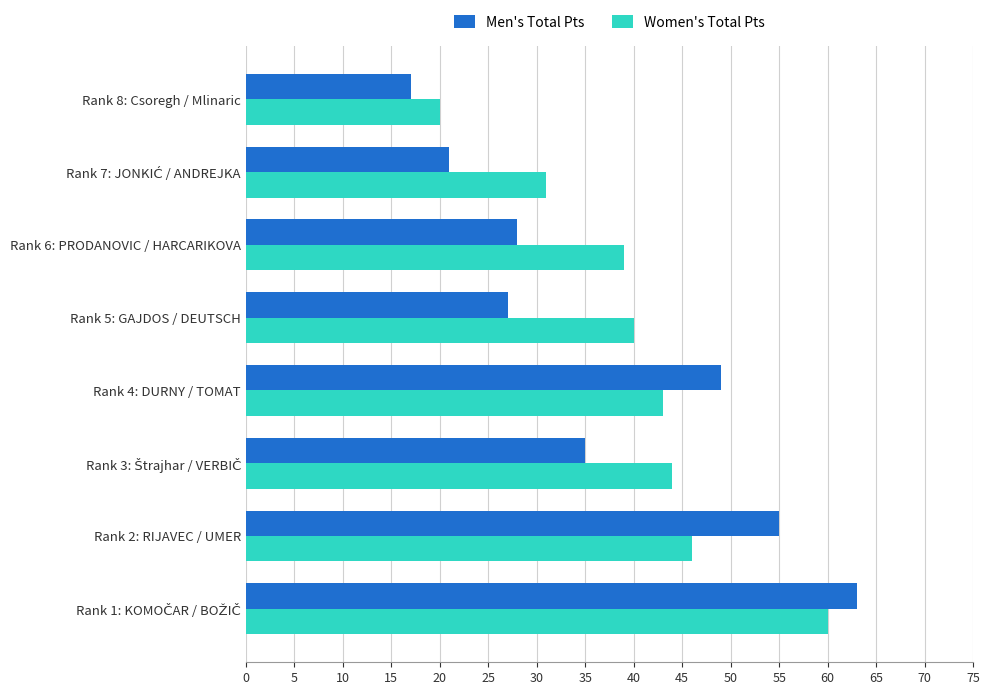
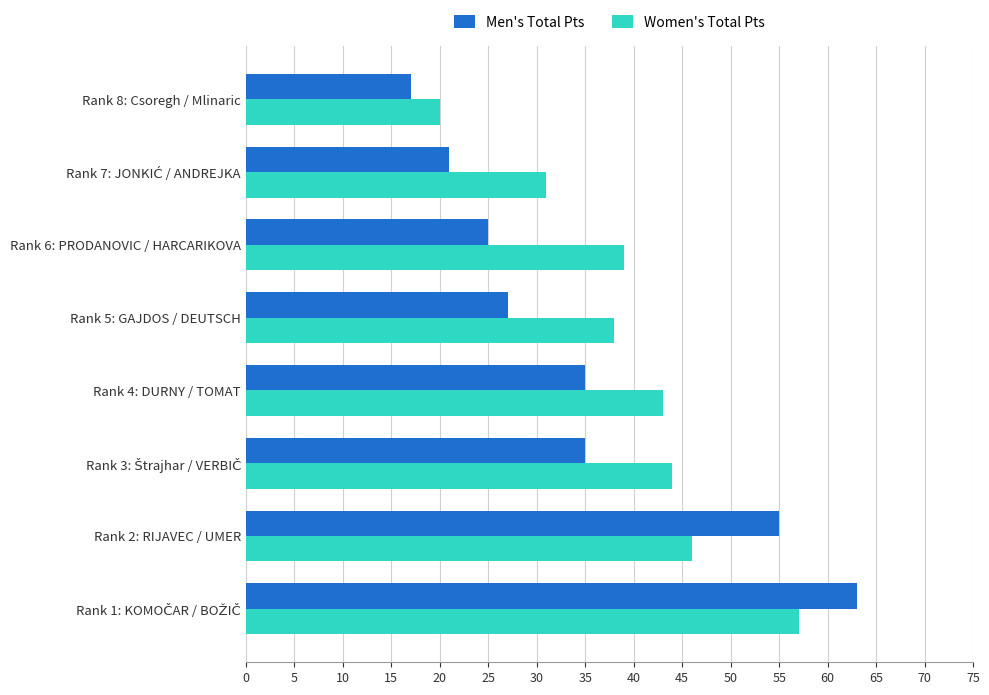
Men's Total Pts, Rank 6: PRODANOVIC / HARCARIKOVA: 28 -> 25
Women's Total Pts, Rank 5: GAJDOS / DEUTSCH: 40 -> 38
Men's Total Pts, Rank 4: DURNY / TOMAT: 49 -> 35
Women's Total Pts, Rank 1: KOMOČAR / BOŽIČ: 60 -> 57
